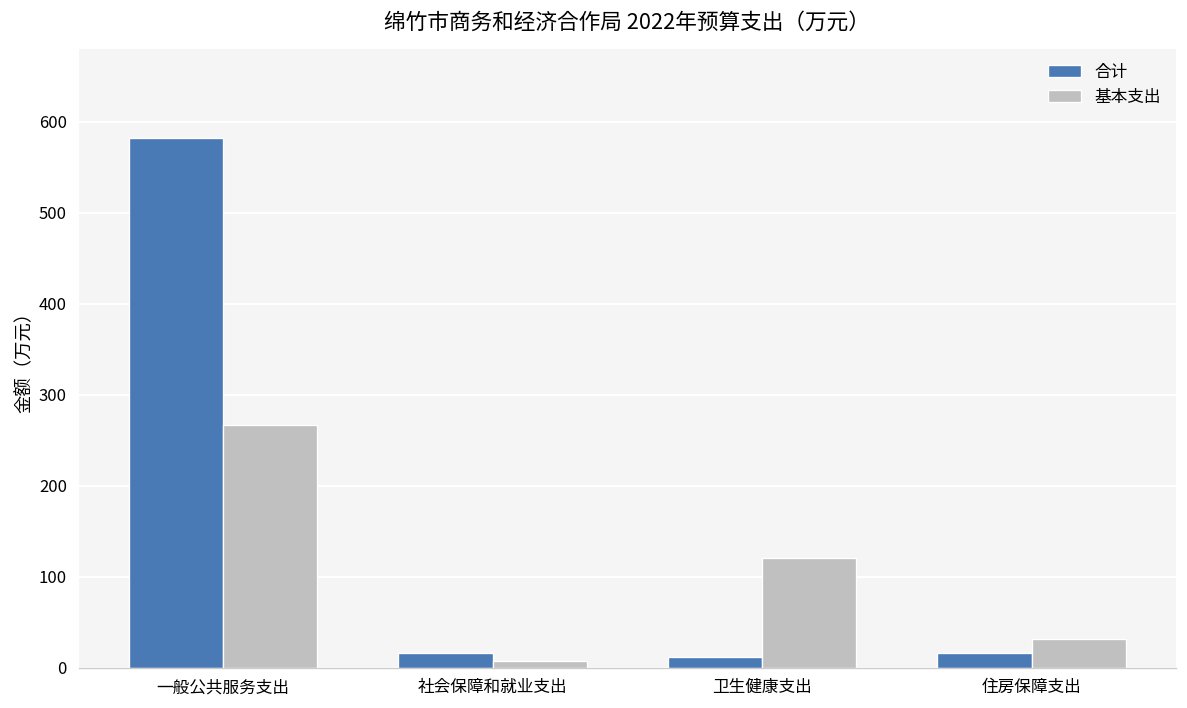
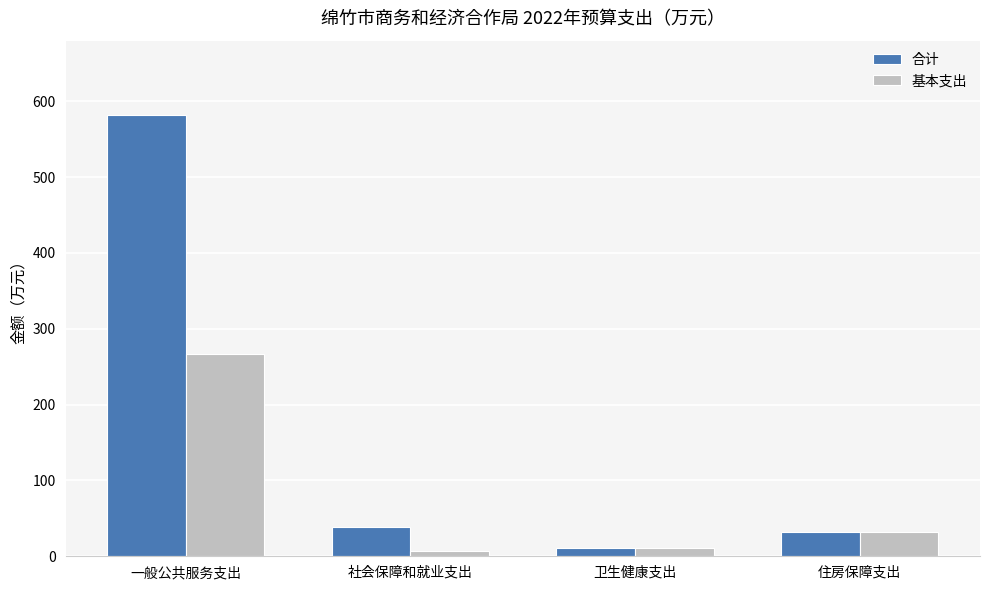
合计, 社会保障和就业支出: 20 -> 40
基本支出, 卫生健康支出: 120 -> 10
合计, 住房保障支出: 20 -> 30
